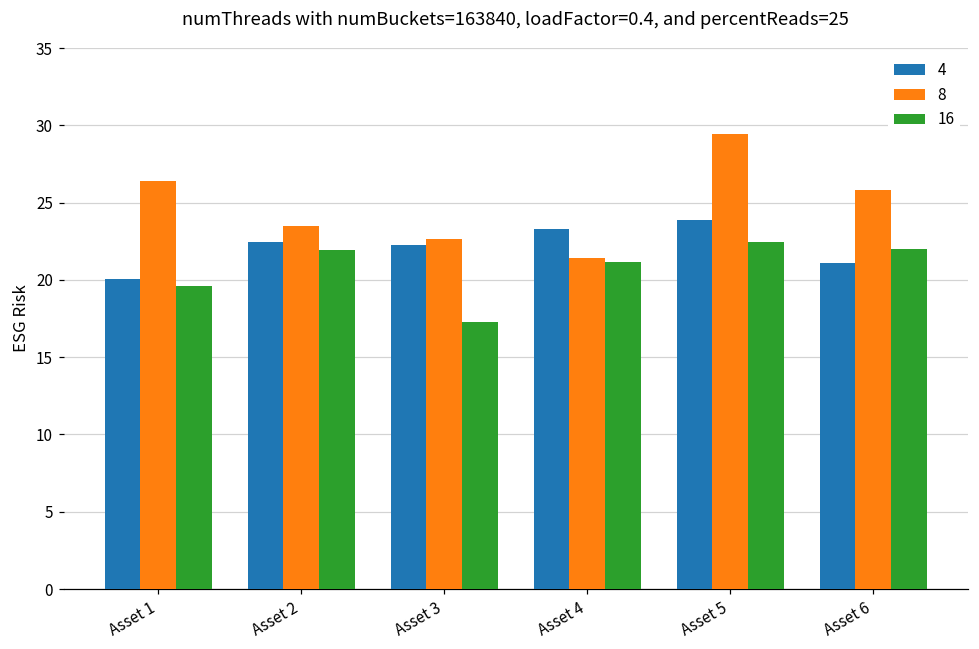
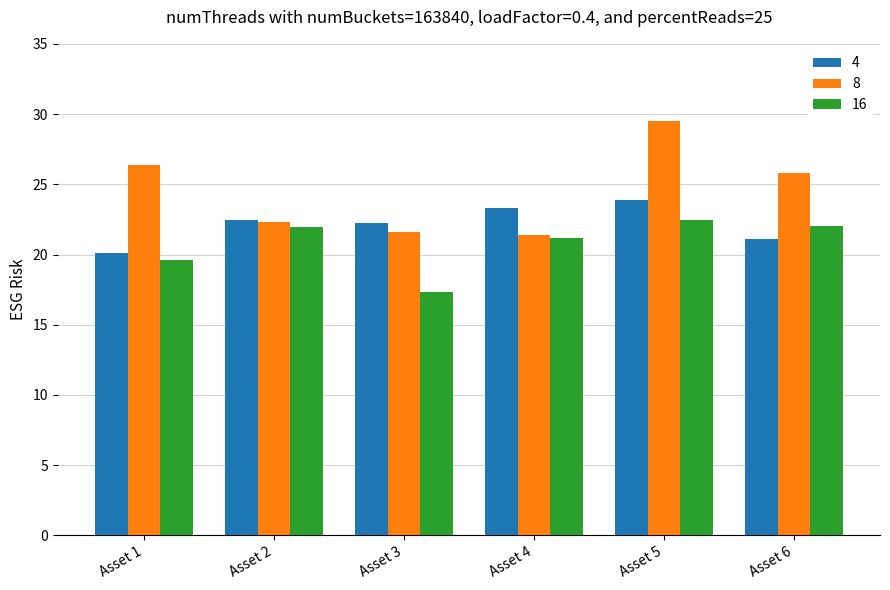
8, Asset 2: 23.5 -> 22.3
8, Asset 3: 22.6 -> 21.6
